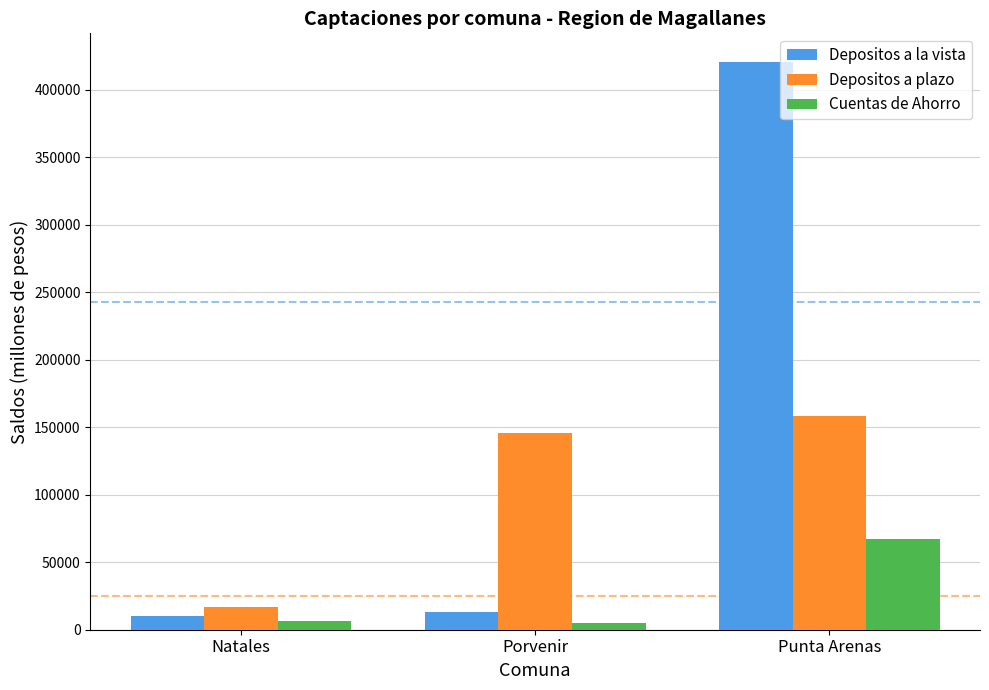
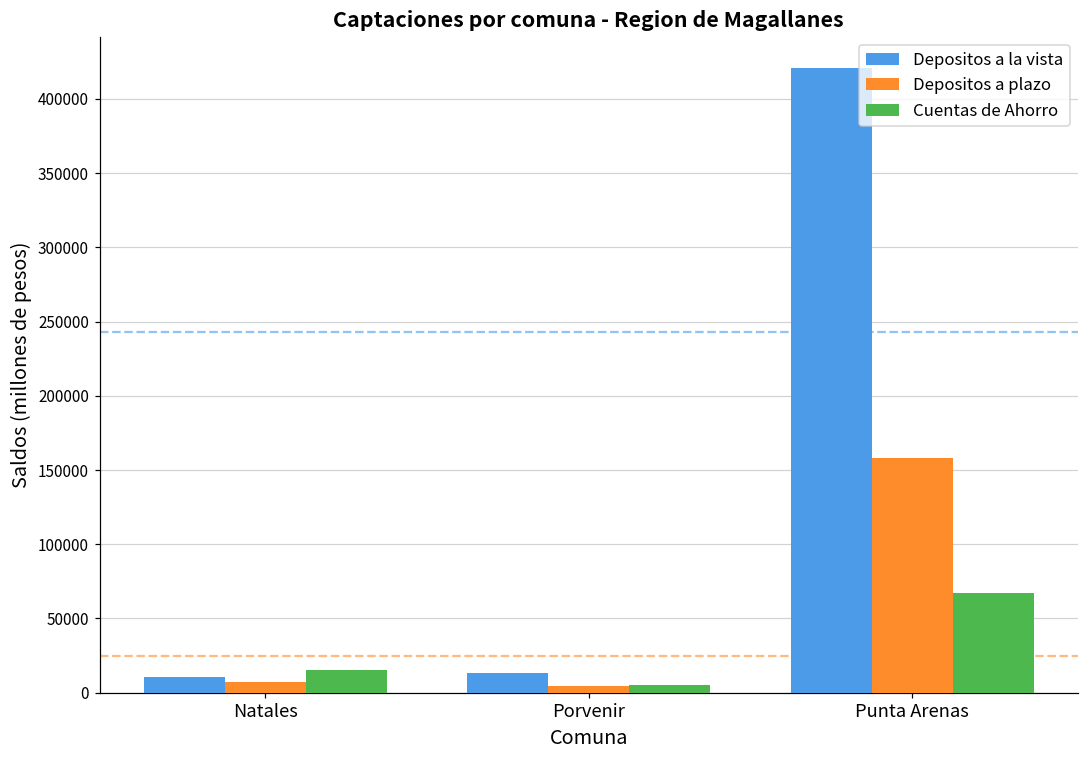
Depositos a plazo, Natales: 17000 -> 7000
Cuentas de Ahorro, Natales: 6000 -> 15000
Depositos a plazo, Porvenir: 146000 -> 4000
